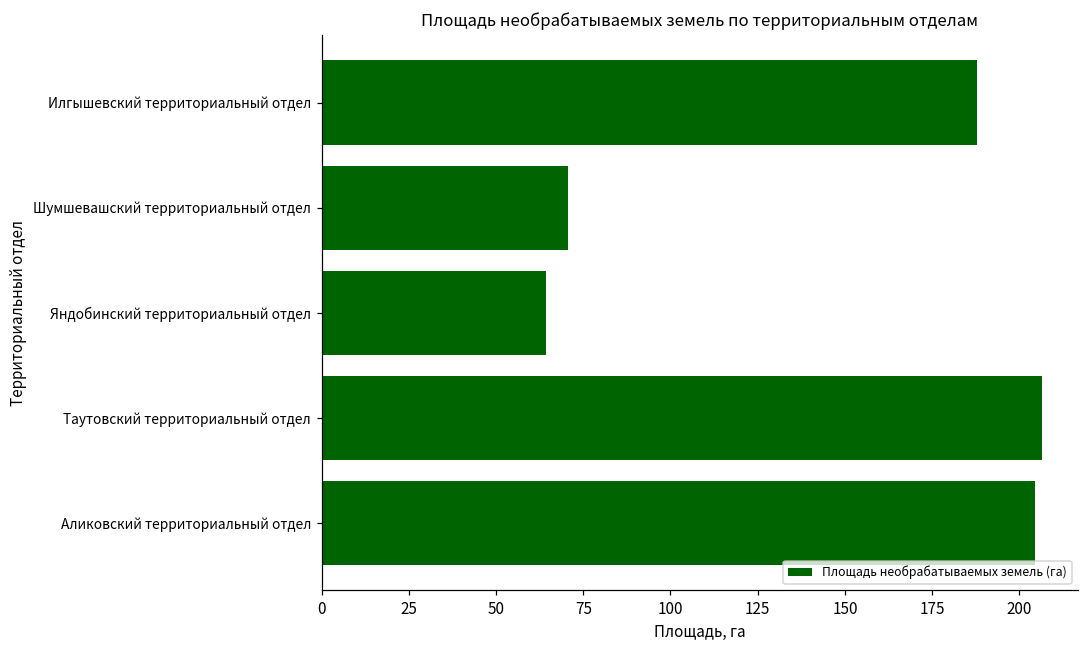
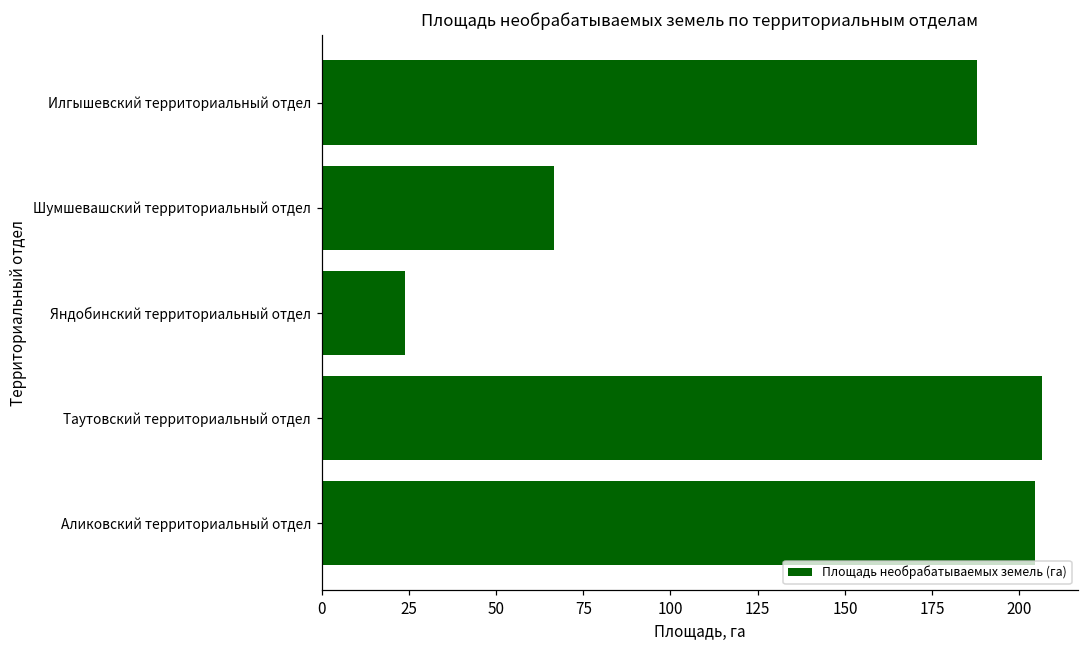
Шумшевашский территориальный отдел: 71 -> 67
Яндобинский территориальный отдел: 64 -> 24
